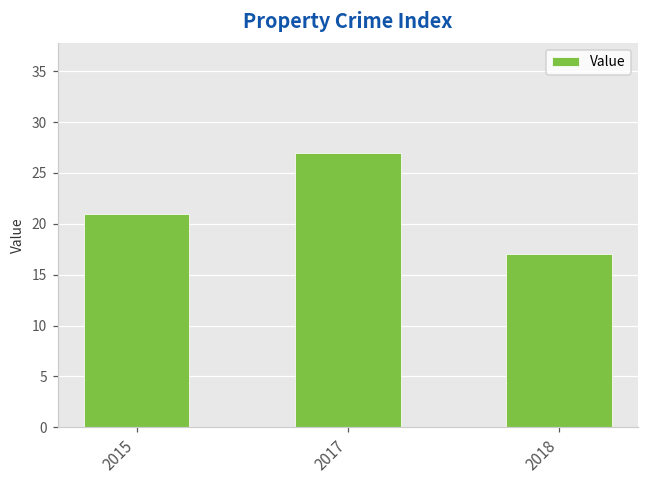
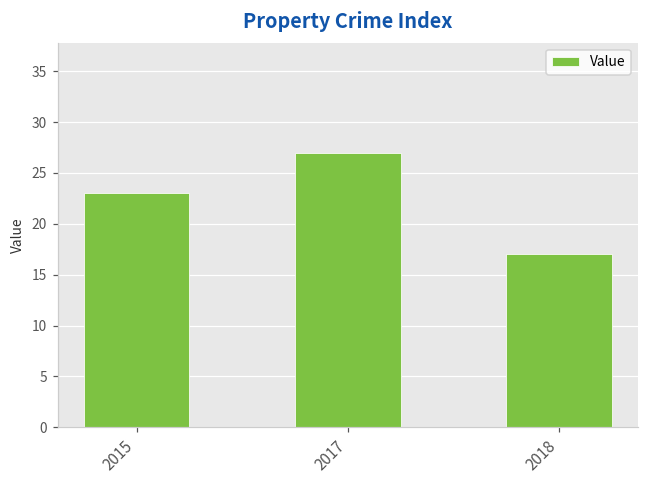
2015: 21 -> 23
